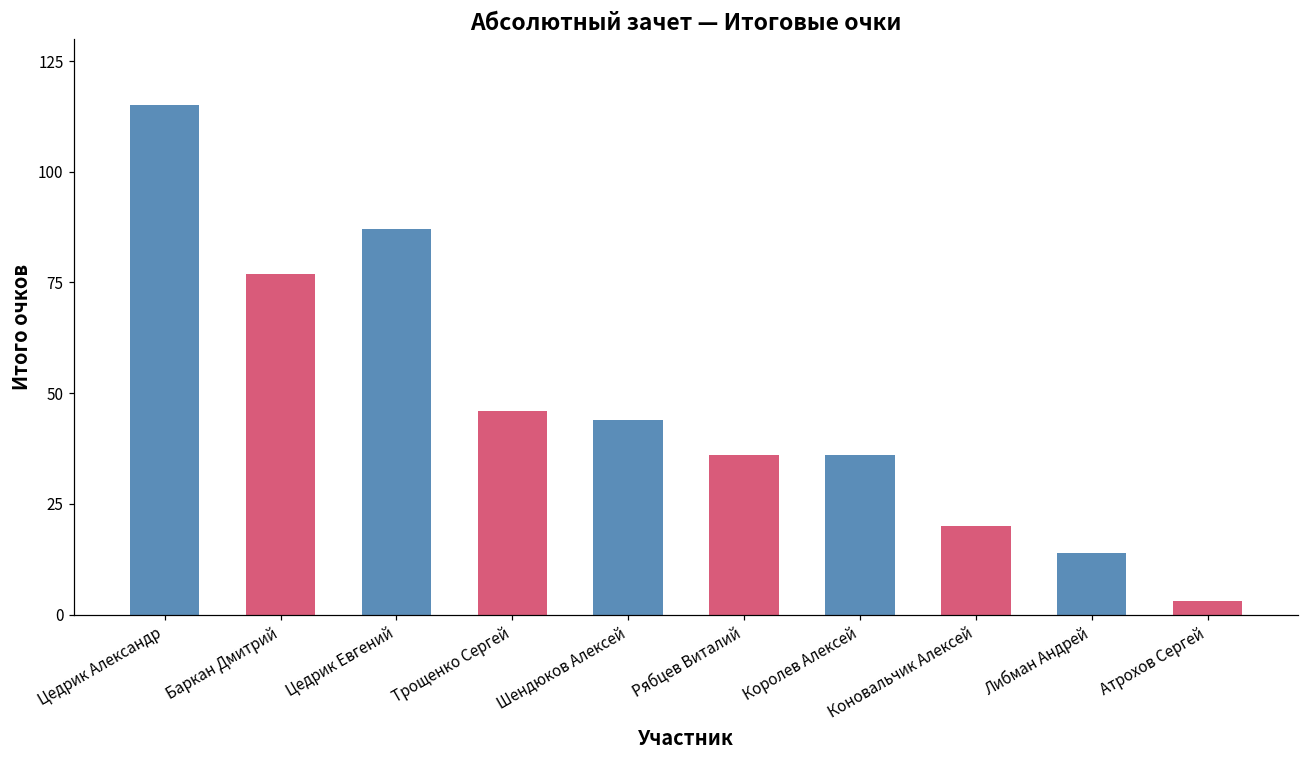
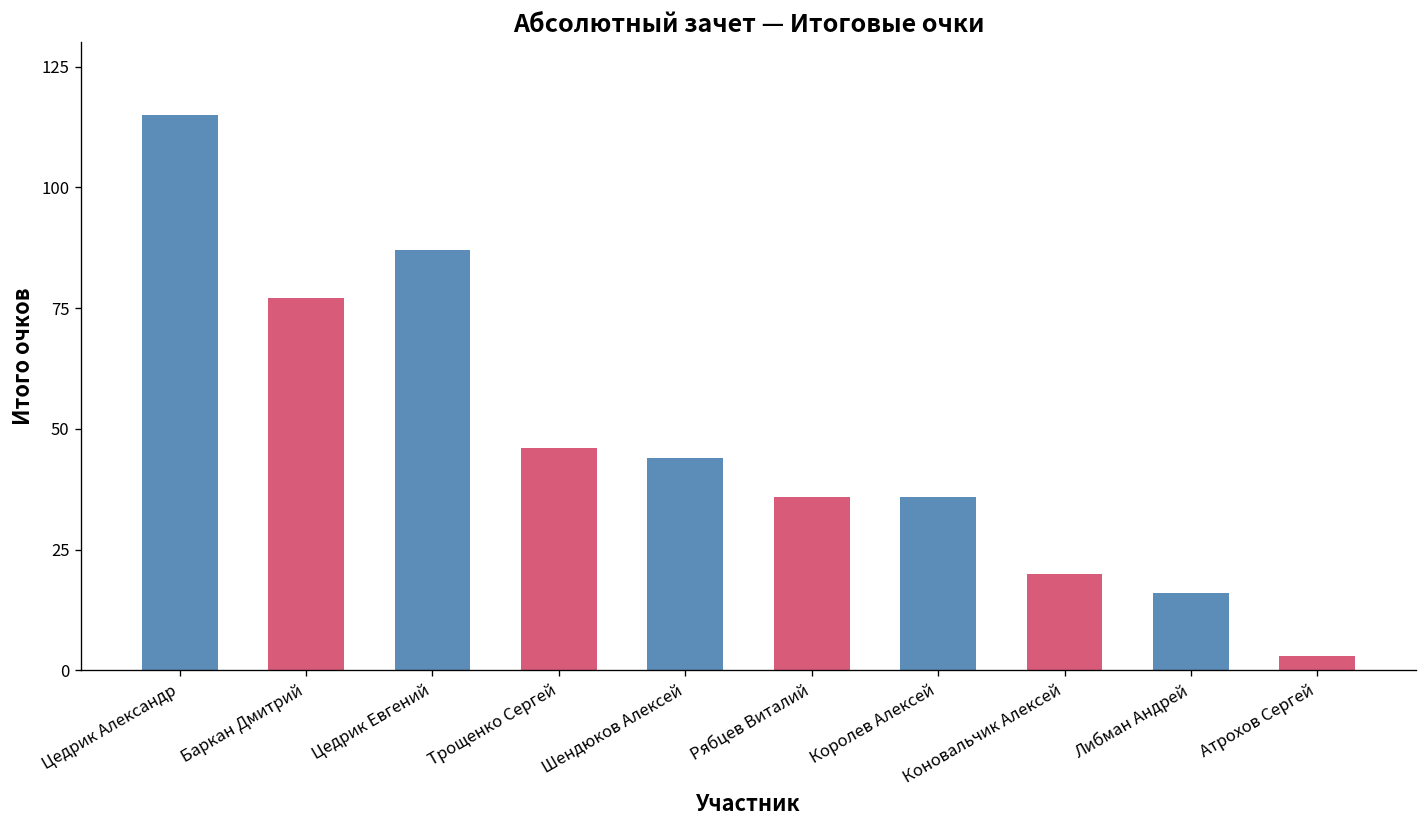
Либман Андрей: 14 -> 16
